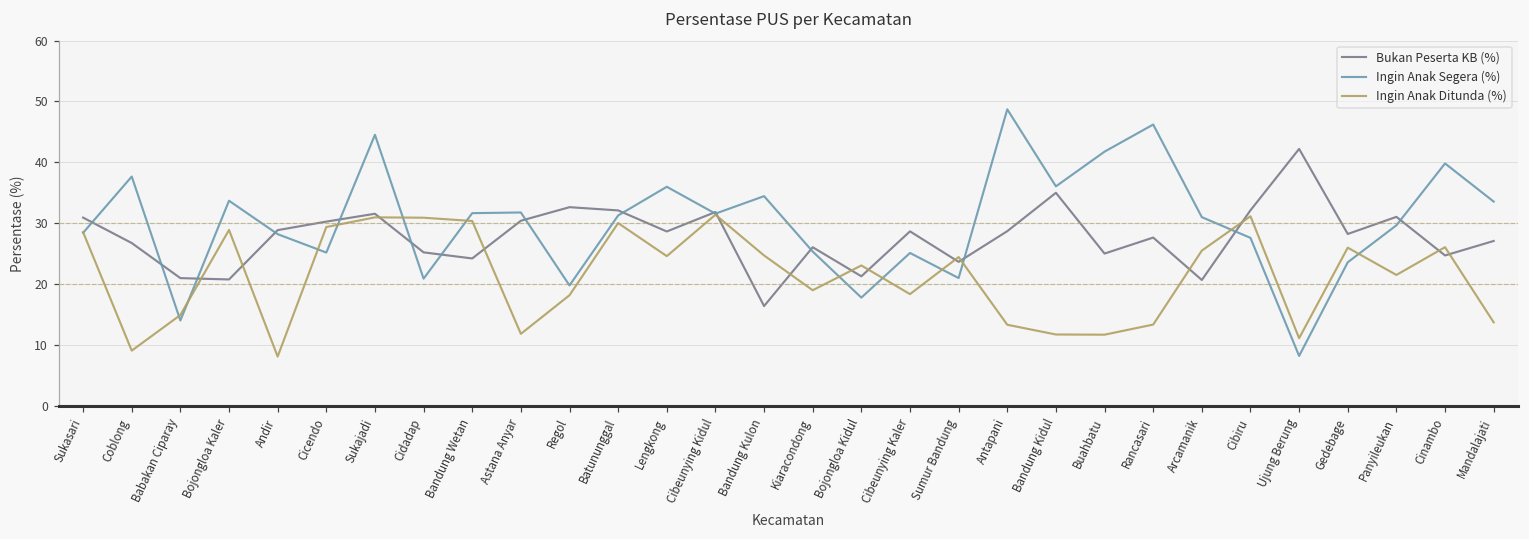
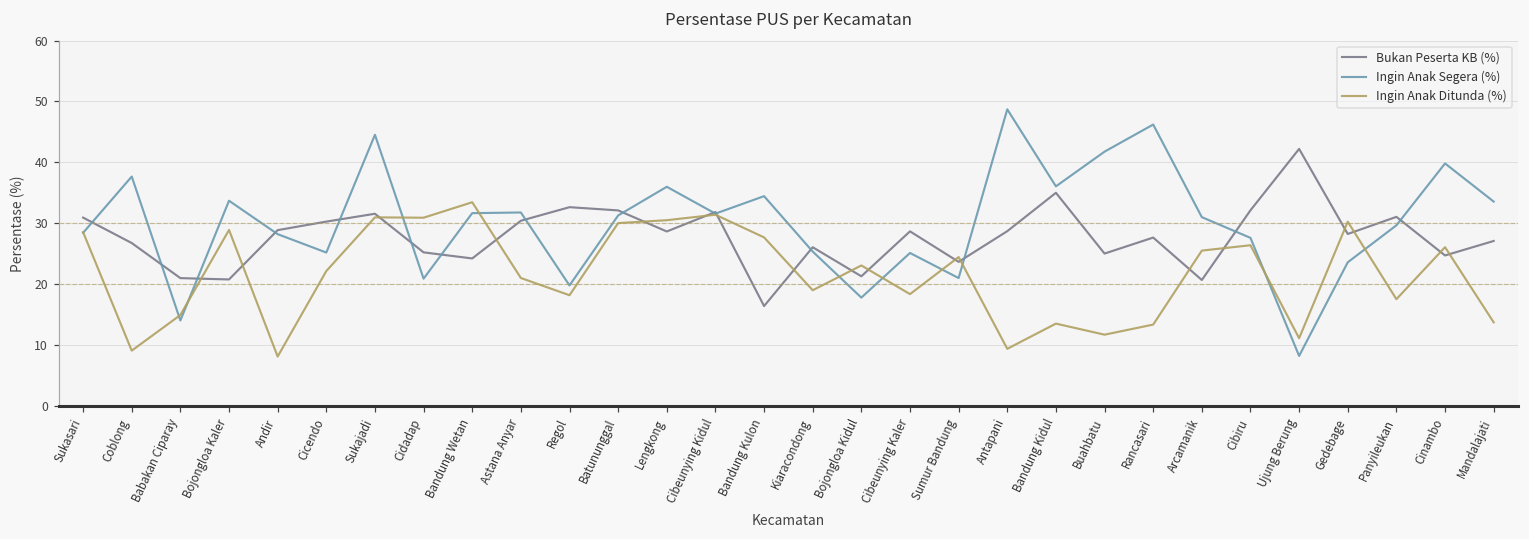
Ingin Anak Ditunda (%), Cicendo: 29 -> 22
Ingin Anak Ditunda (%), Bandung Wetan: 30 -> 33
Ingin Anak Ditunda (%), Astana Anyar: 12 -> 21
Ingin Anak Ditunda (%), Lengkong: 25 -> 31
Ingin Anak Ditunda (%), Bandung Kulon: 25 -> 28
Ingin Anak Ditunda (%), Antapani: 13 -> 9
Ingin Anak Ditunda (%), Bandung Kidul: 12 -> 14
Ingin Anak Ditunda (%), Cibiru: 31 -> 26
Ingin Anak Ditunda (%), Gedebage: 26 -> 30
Ingin Anak Ditunda (%), Panyileukan: 22 -> 18
